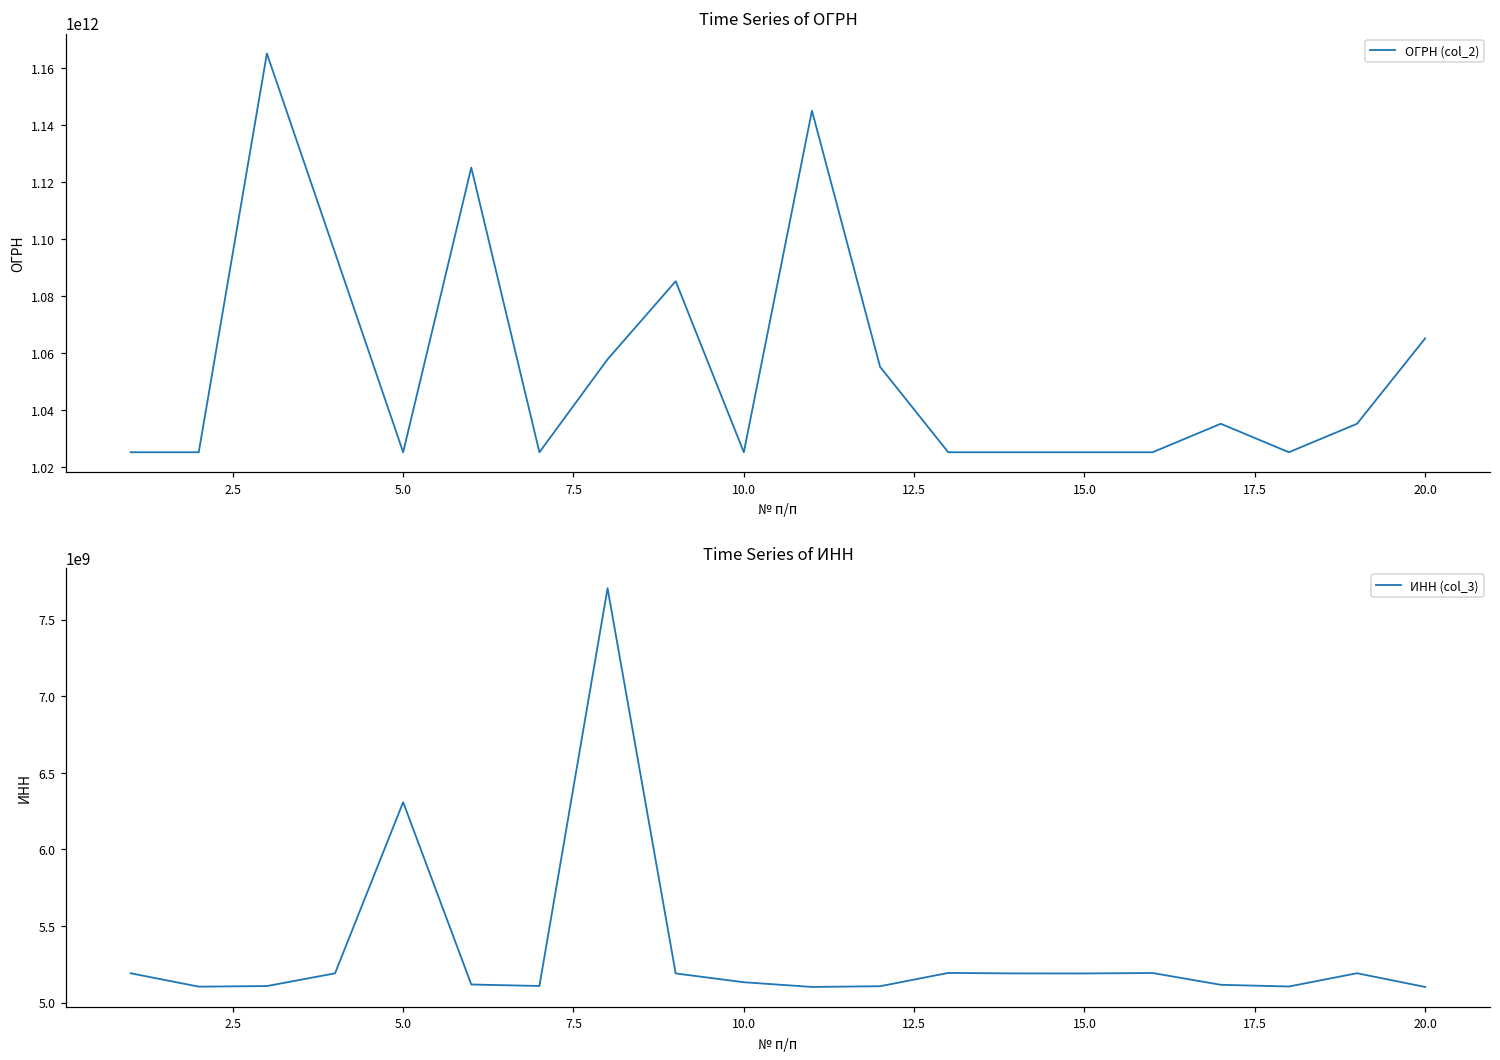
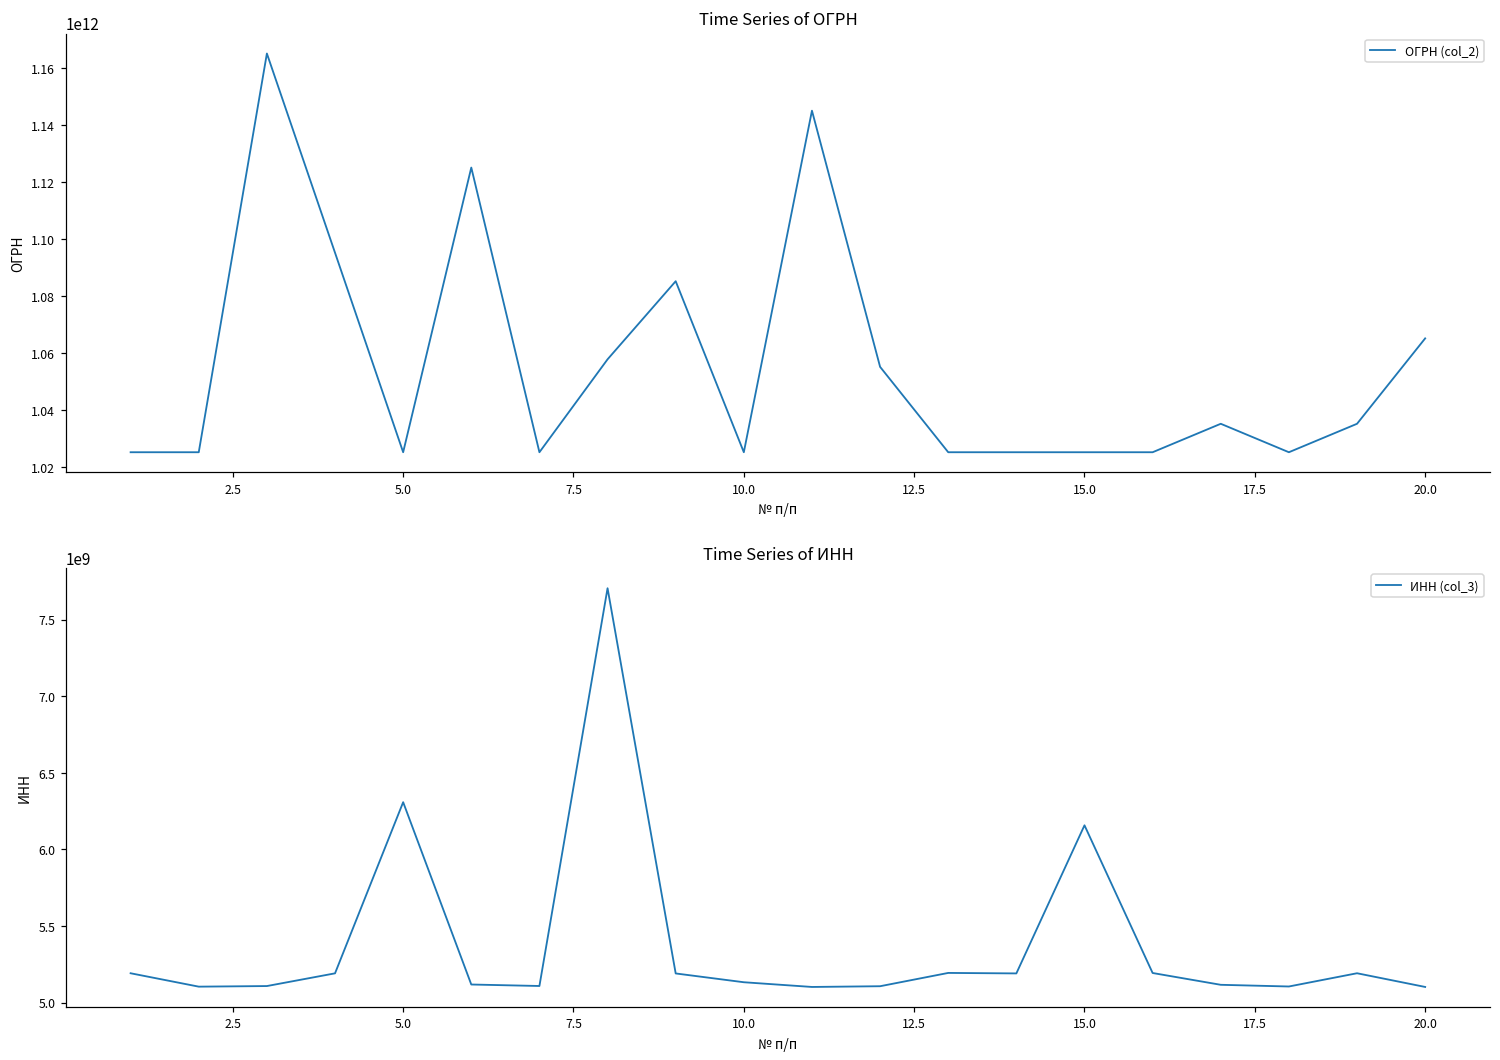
Time Series of ИНН, 15.0: 5190000000 -> 6160000000
